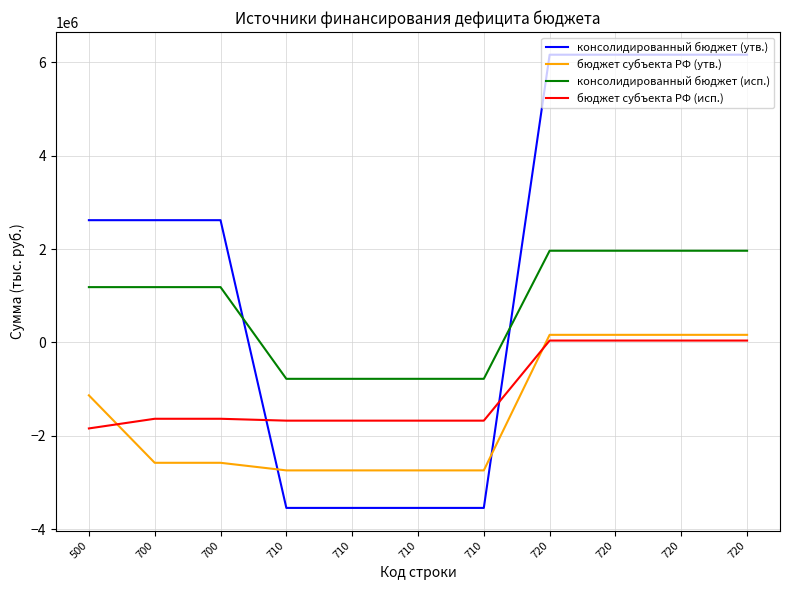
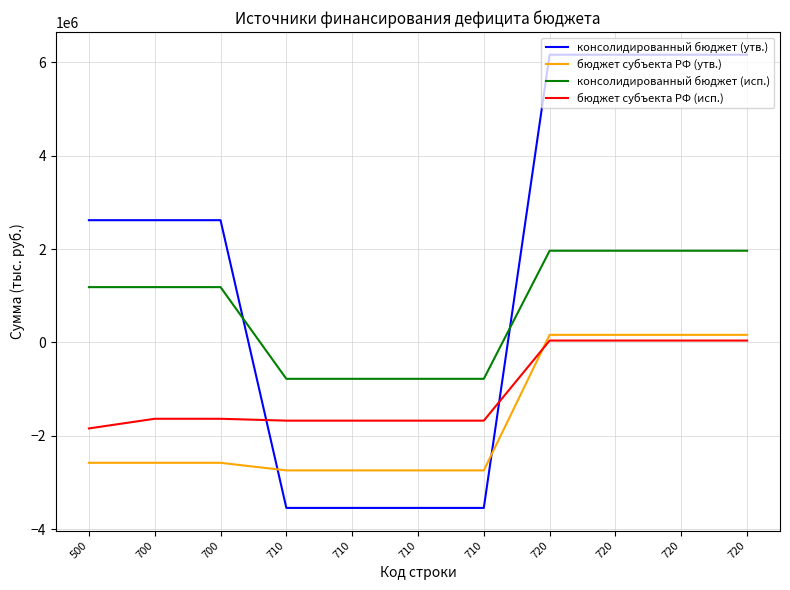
бюджет субъекта РФ (утв.), 500: -1100000 -> -2600000
